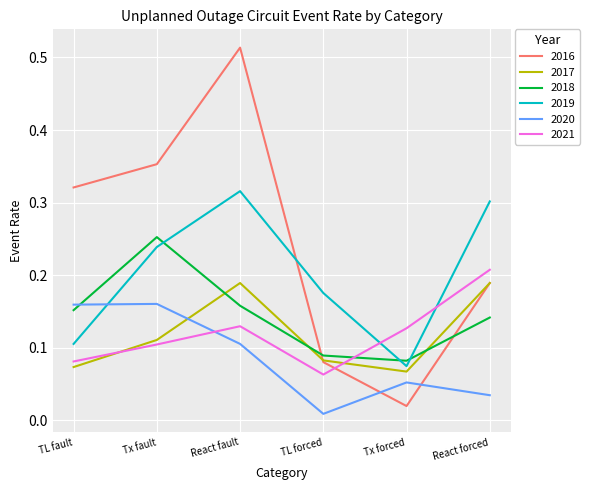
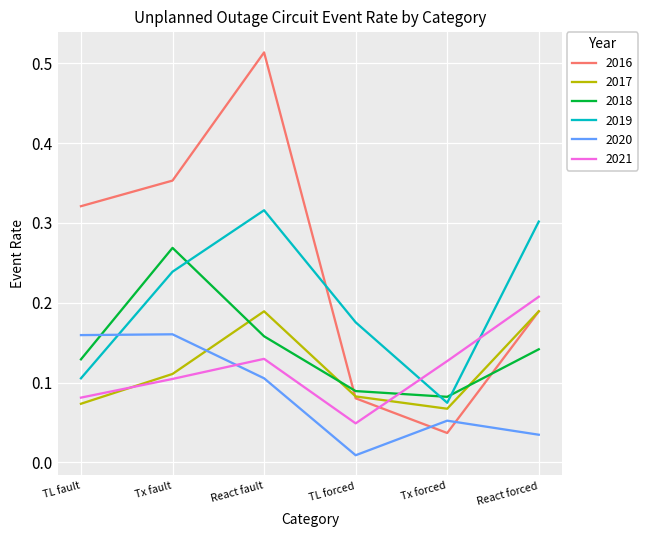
2018, TL fault: 0.15 -> 0.13
2018, Tx fault: 0.25 -> 0.27
2021, TL forced: 0.06 -> 0.05
2016, Tx forced: 0.02 -> 0.04
